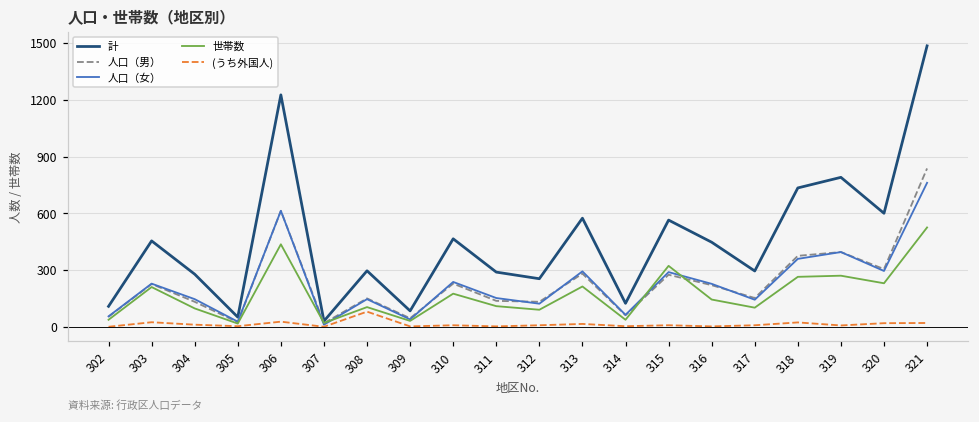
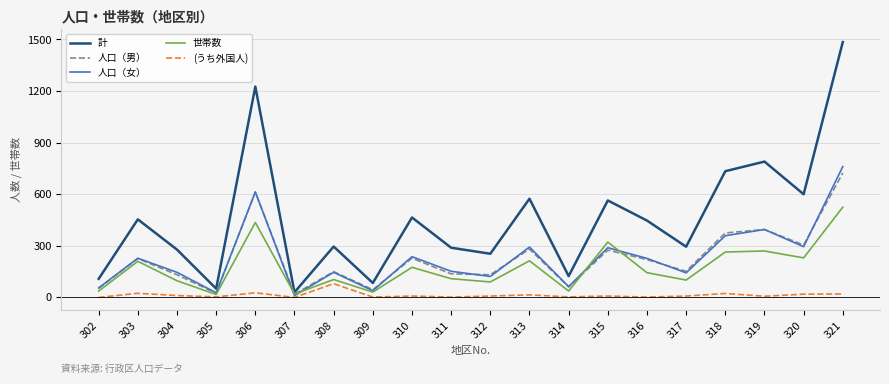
人口（男）, 321: 840 -> 720
